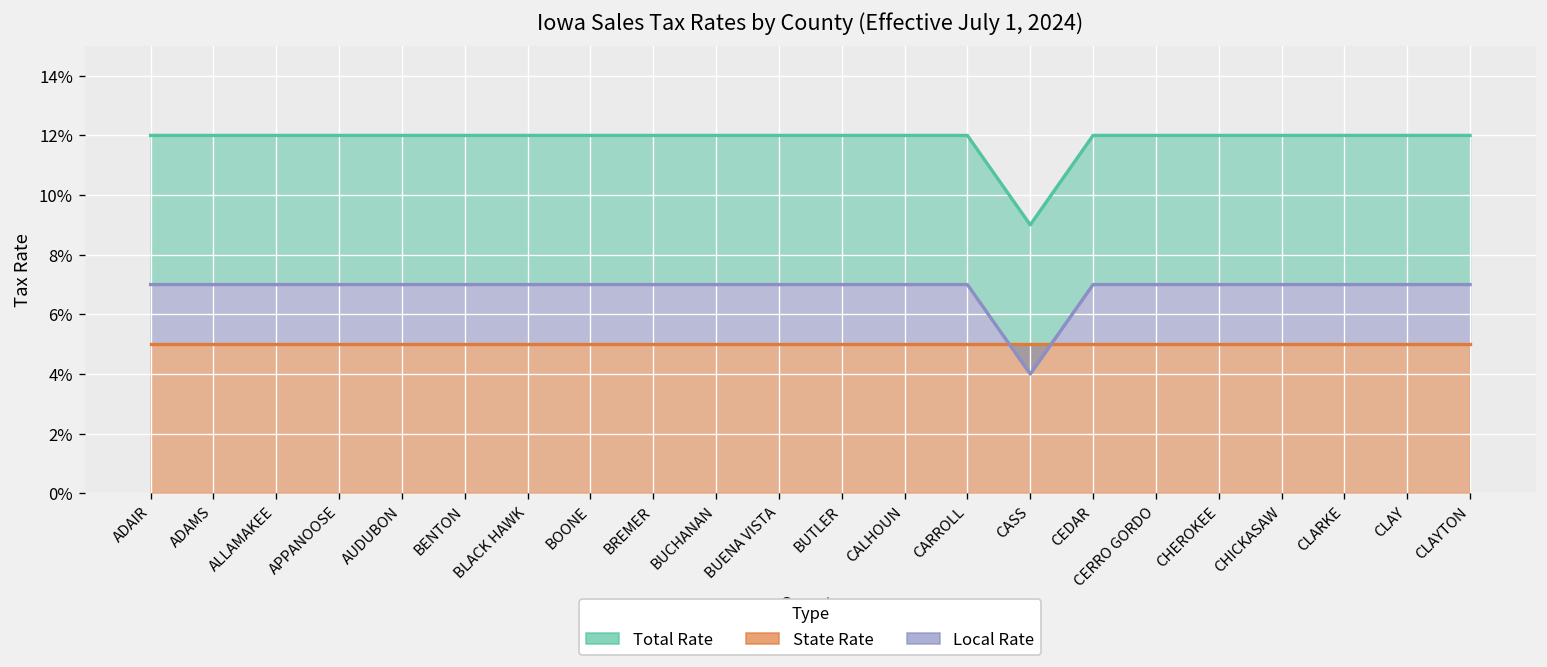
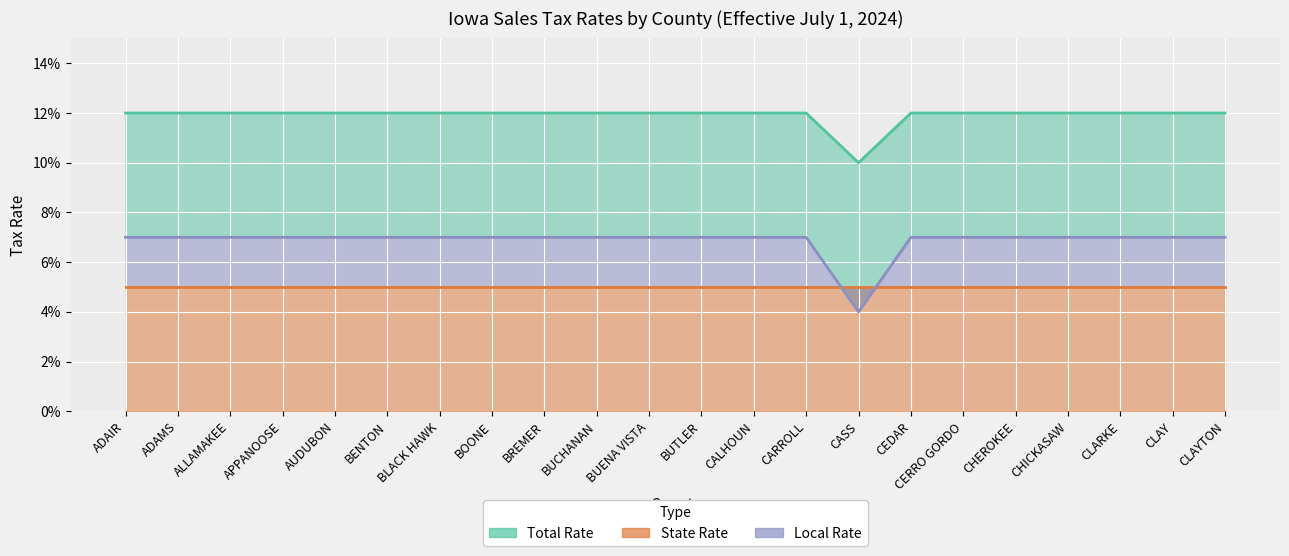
Total Rate, CASS: 9.0% -> 10.0%
